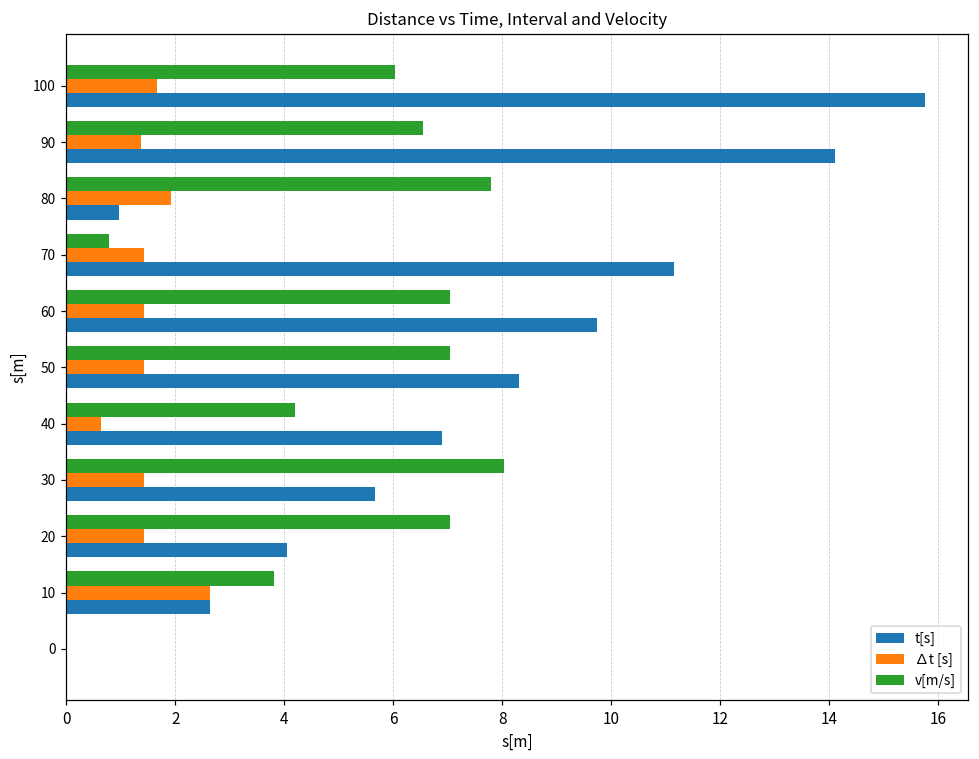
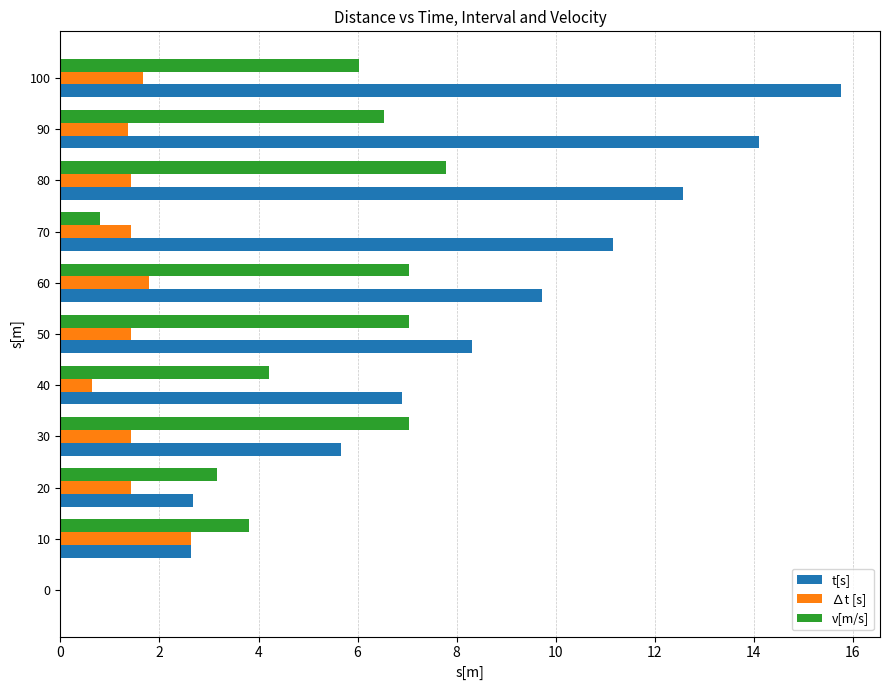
∆t [s], 80: 1.9 -> 1.4
t[s], 80: 1.0 -> 12.6
∆t [s], 60: 1.4 -> 1.8
v[m/s], 30: 8.0 -> 7.0
v[m/s], 20: 7.0 -> 3.2
t[s], 20: 4.1 -> 2.7
